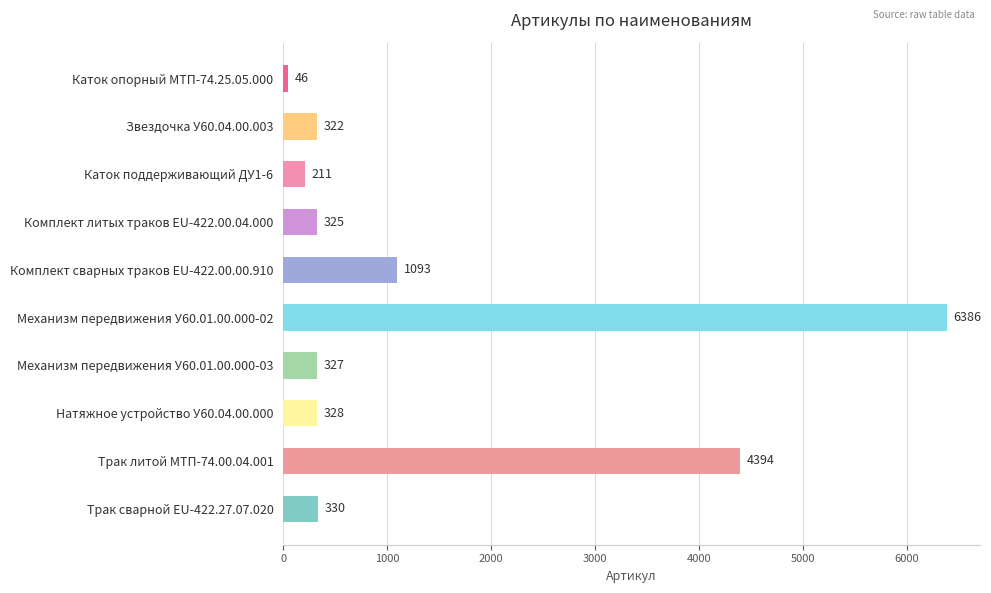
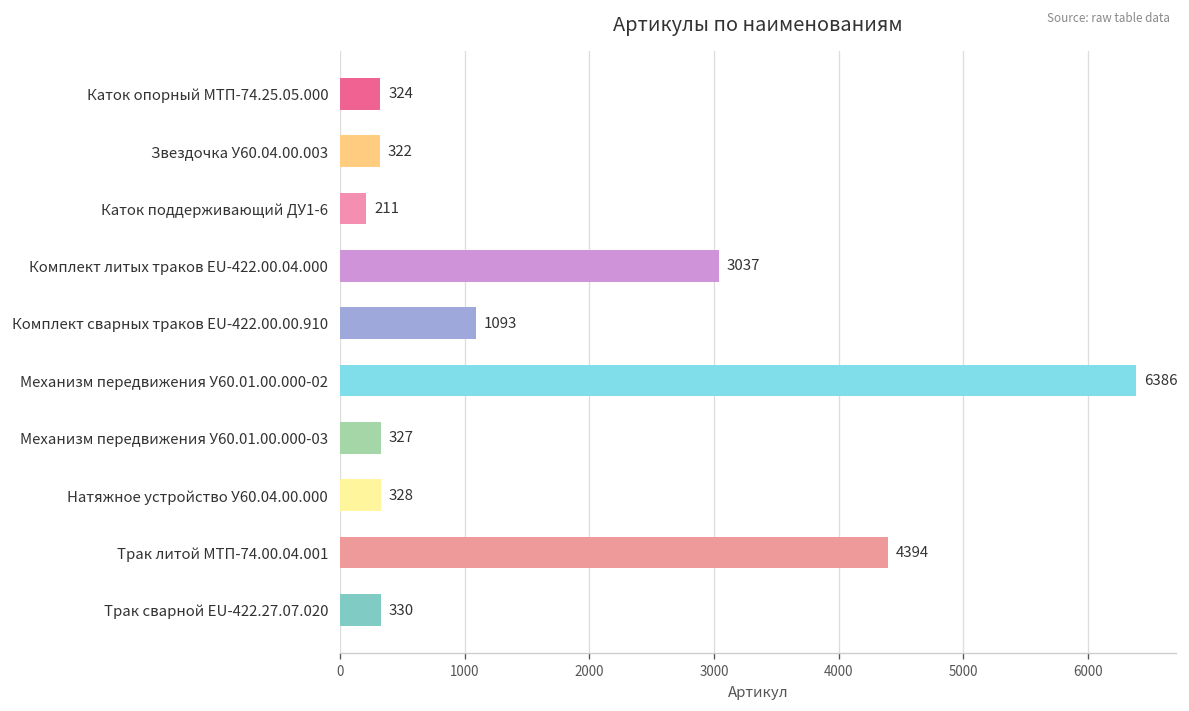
Каток опорный МТП-74.25.05.000: 46 -> 324
Комплект литых траков EU-422.00.04.000: 325 -> 3037
